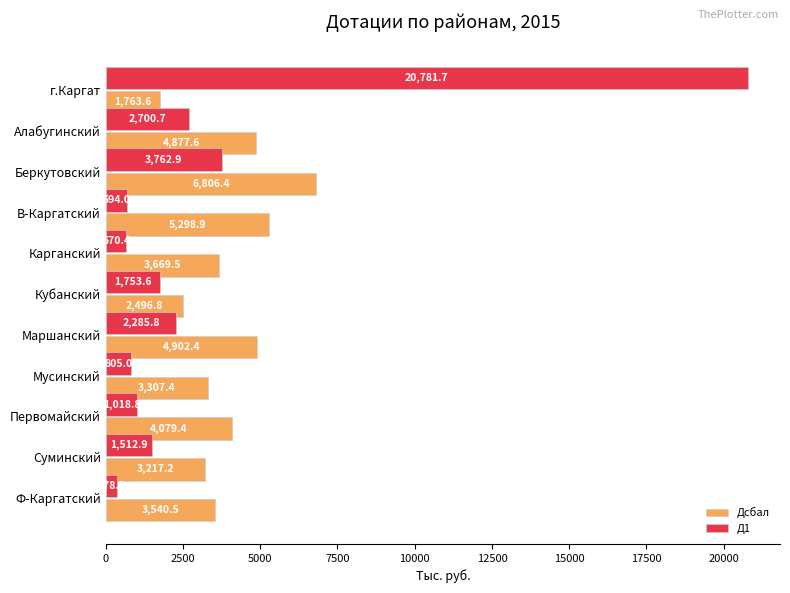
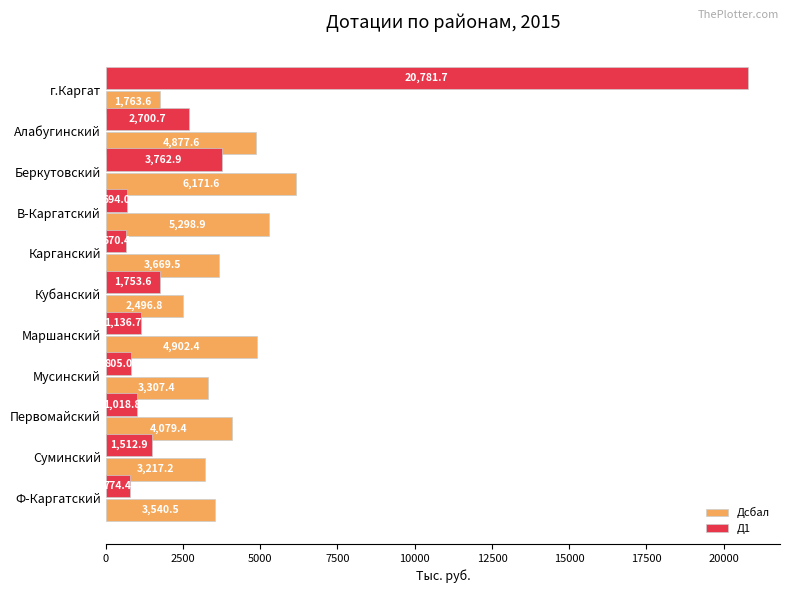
Дсбал, Беркутовский: 6,806.4 -> 6,171.6
Д1, Маршанский: 2,285.8 -> 1,136.7
Д1, Ф-Каргатский: 400 -> 800
